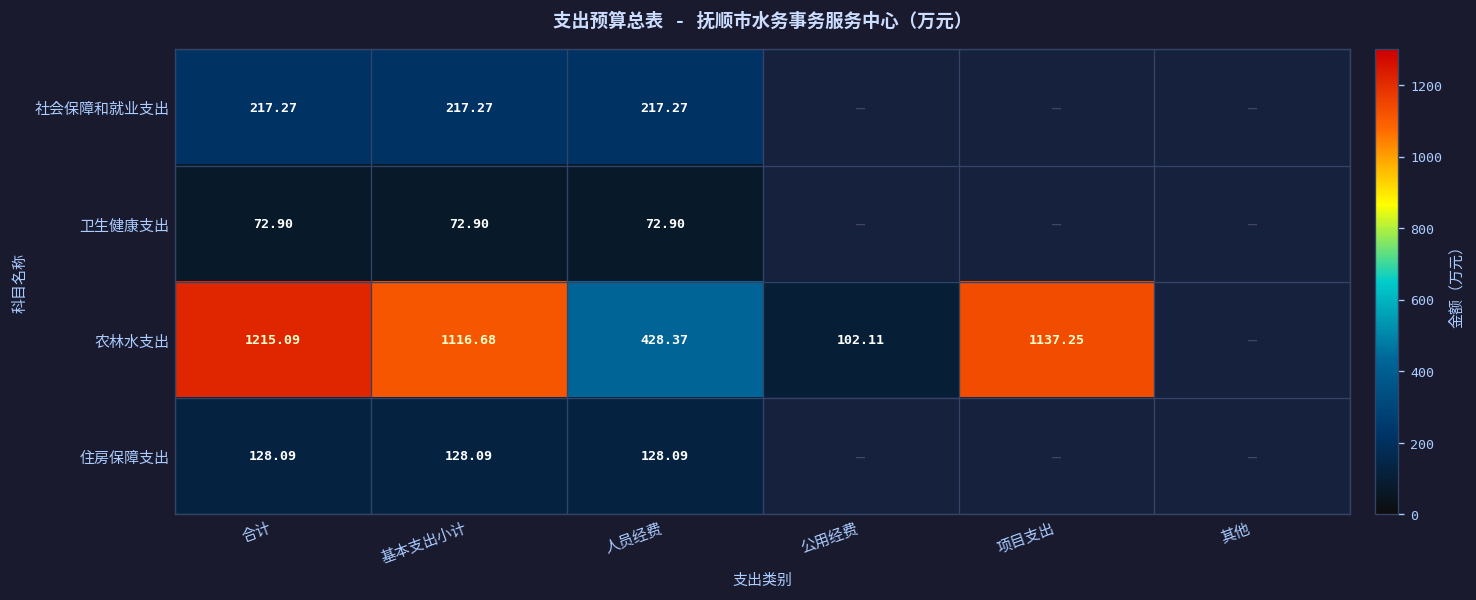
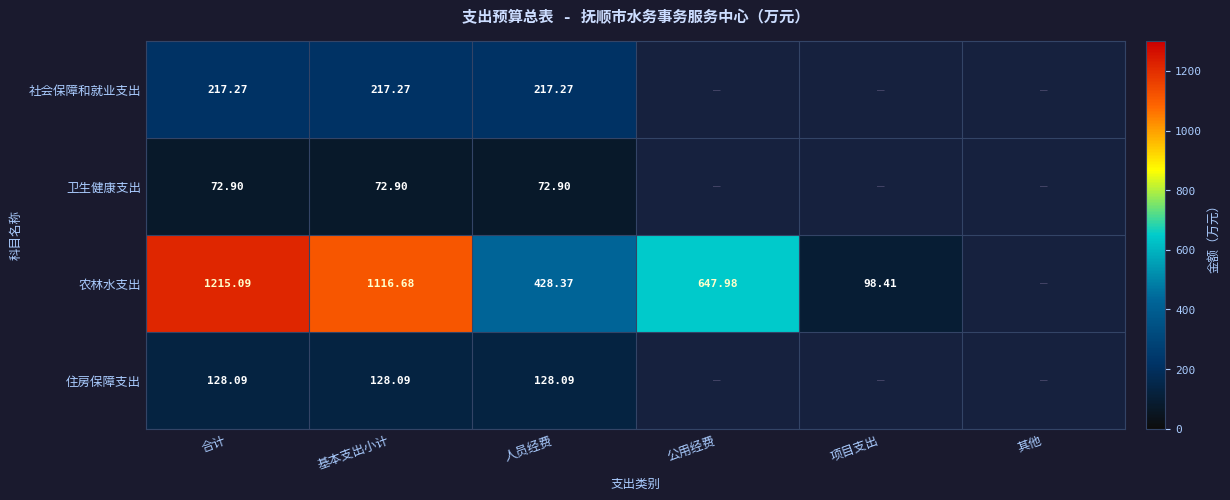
农林水支出, 公用经费: 102.11 -> 647.98
农林水支出, 项目支出: 1137.25 -> 98.41
